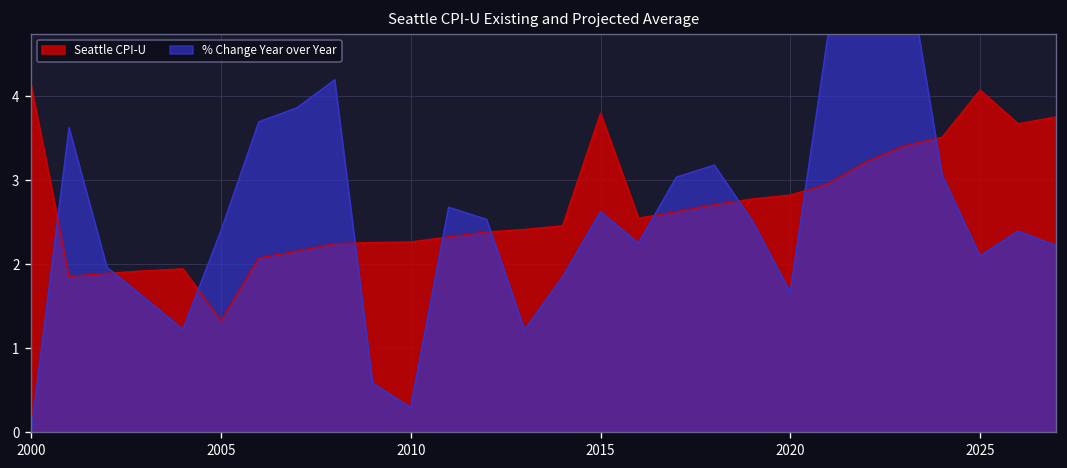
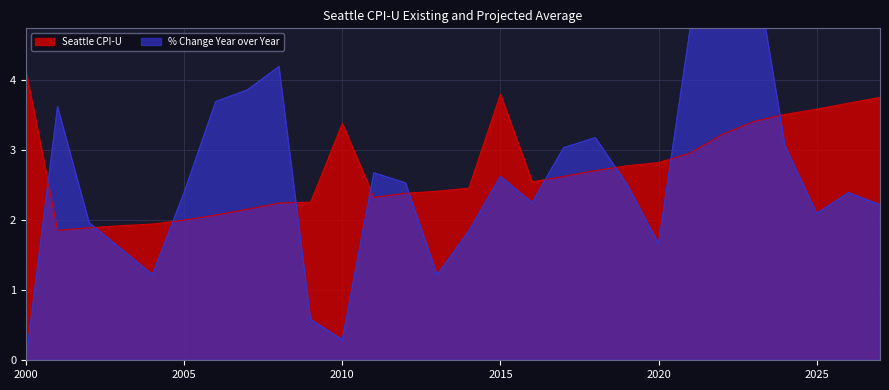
Seattle CPI-U, 2005: 1.3 -> 2.0
Seattle CPI-U, 2010: 2.3 -> 3.4
Seattle CPI-U, 2025: 4.1 -> 3.6
